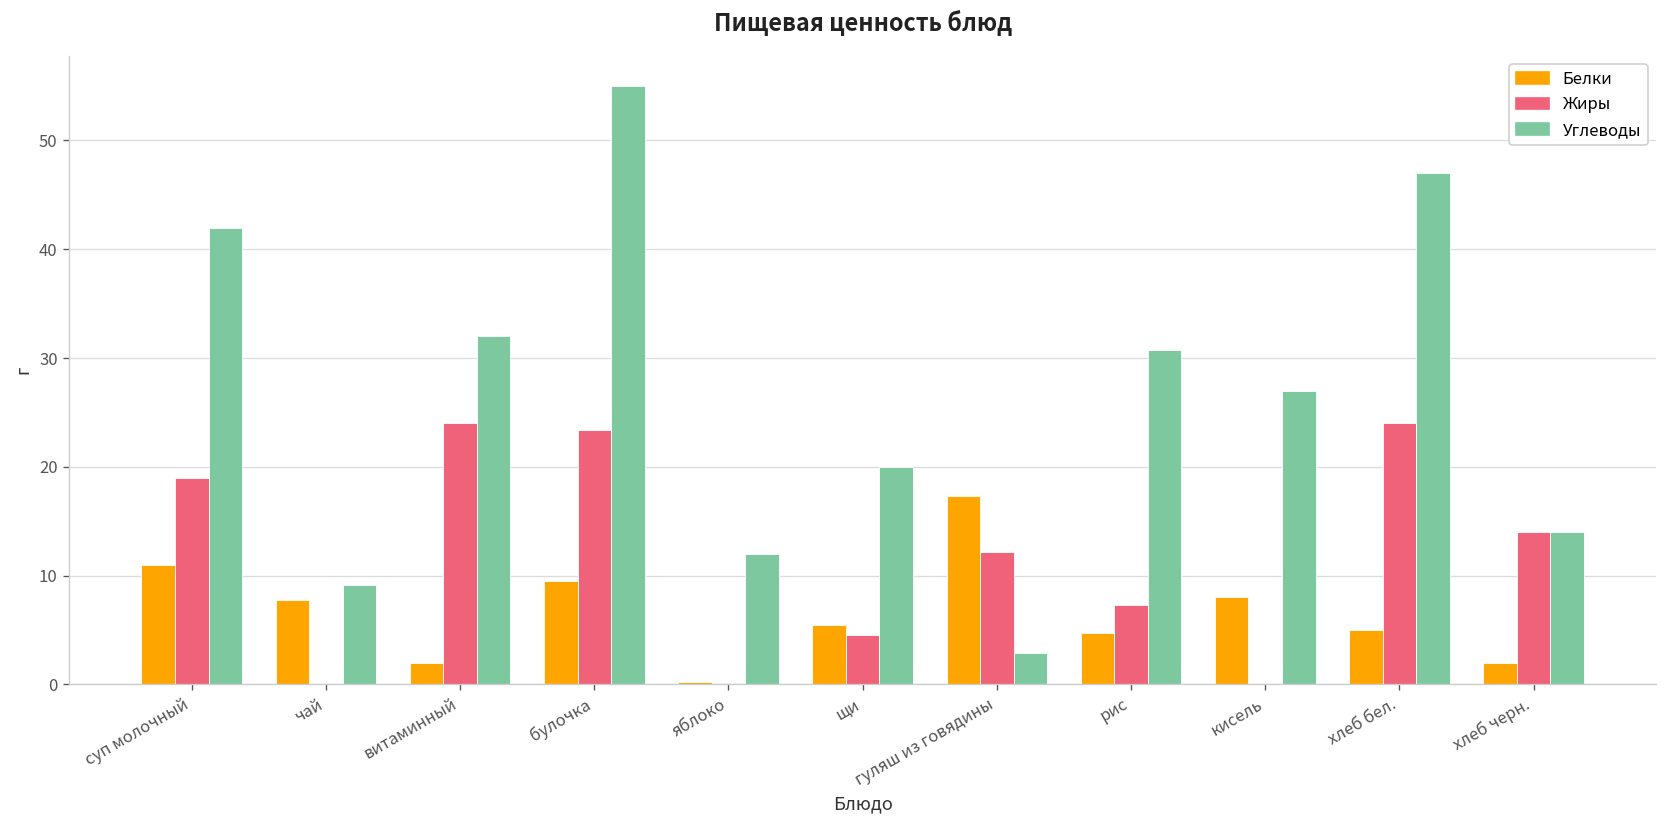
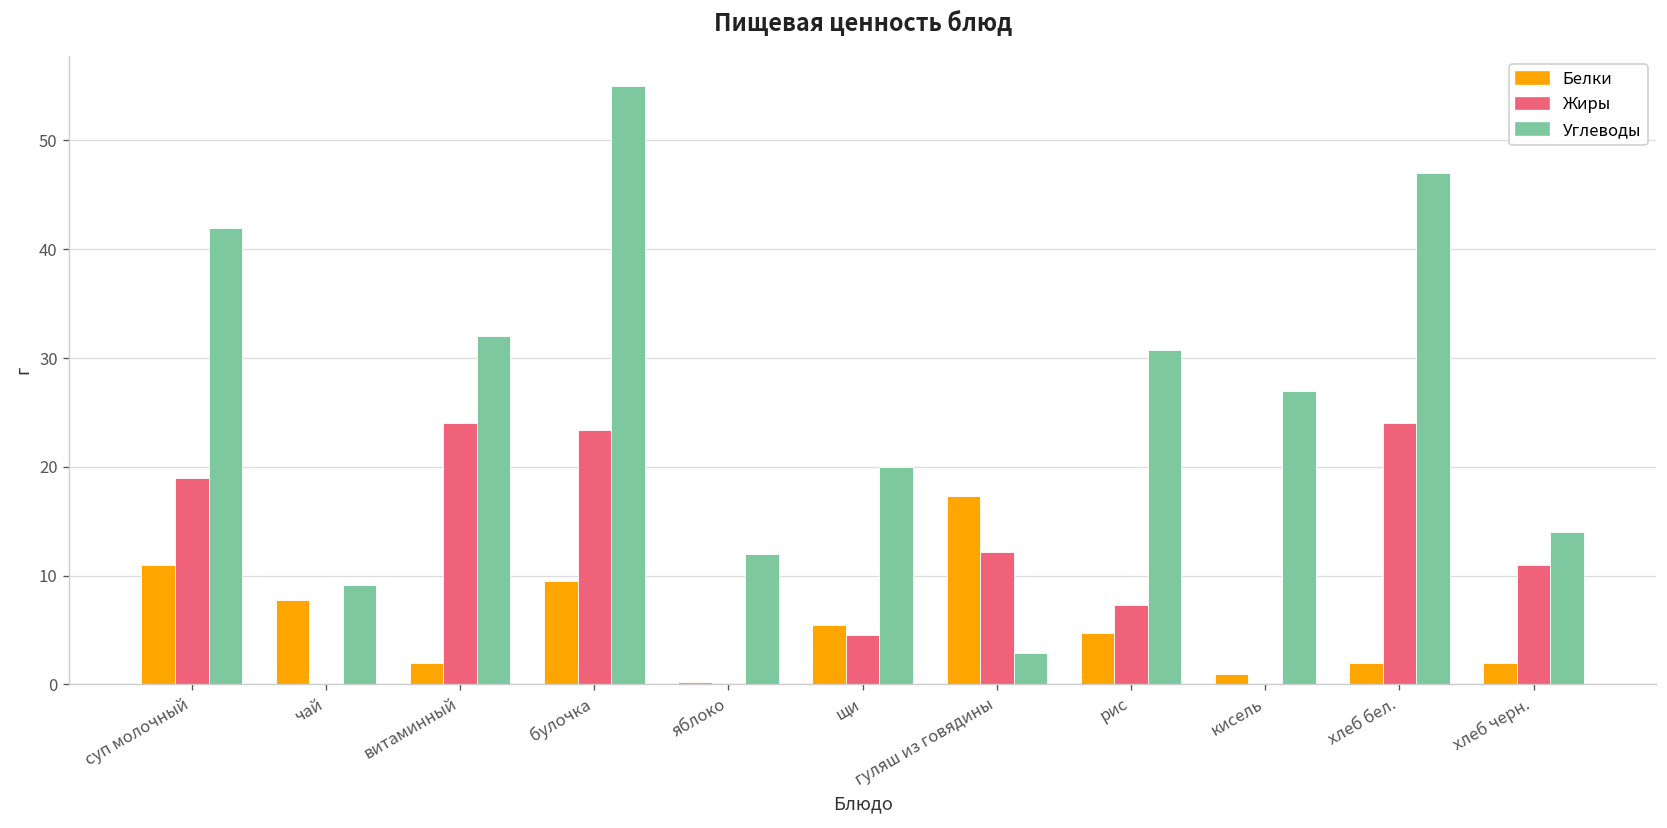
Белки, кисель: 8 -> 1
Белки, хлеб бел.: 5 -> 2
Жиры, хлеб черн.: 14 -> 11
